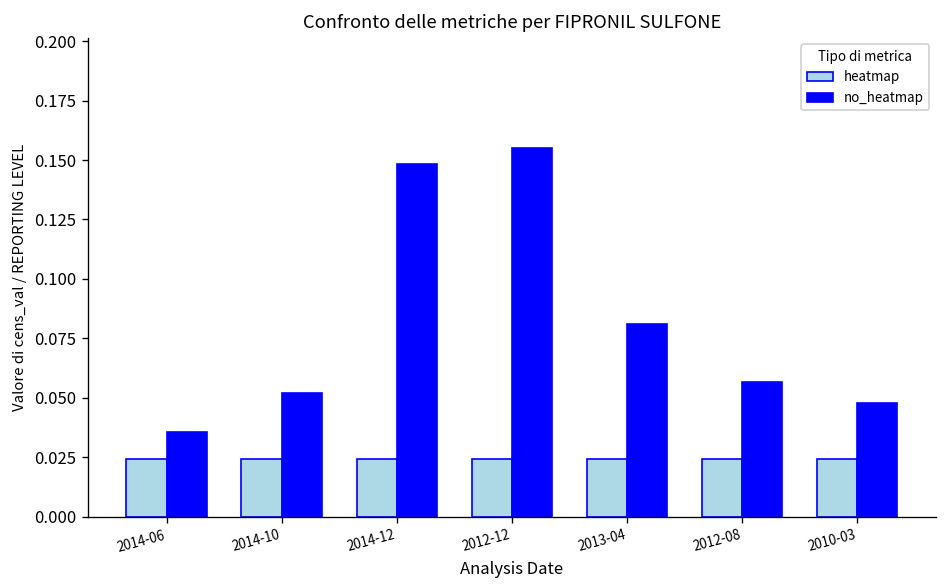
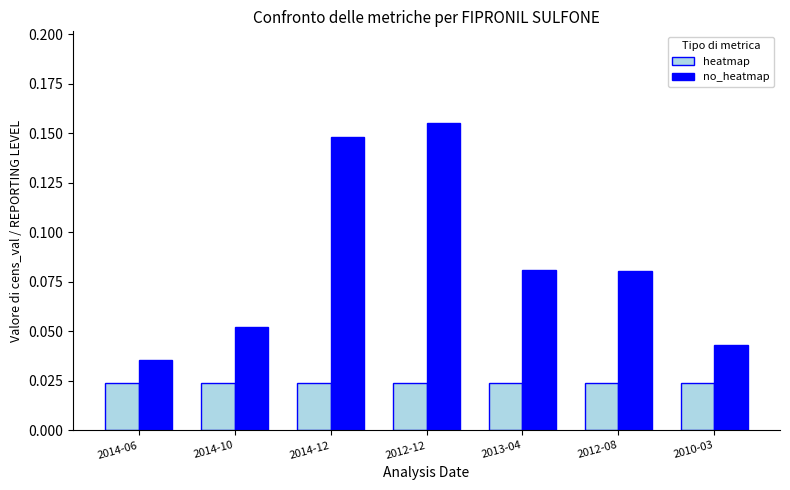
no_heatmap, 2012-08: 0.057 -> 0.081
no_heatmap, 2010-03: 0.048 -> 0.043
